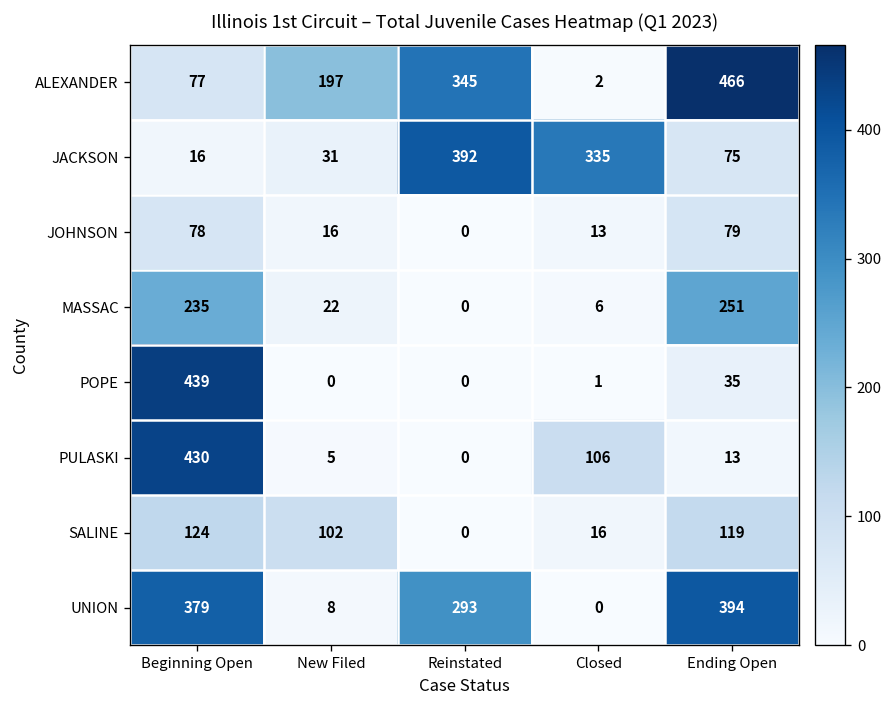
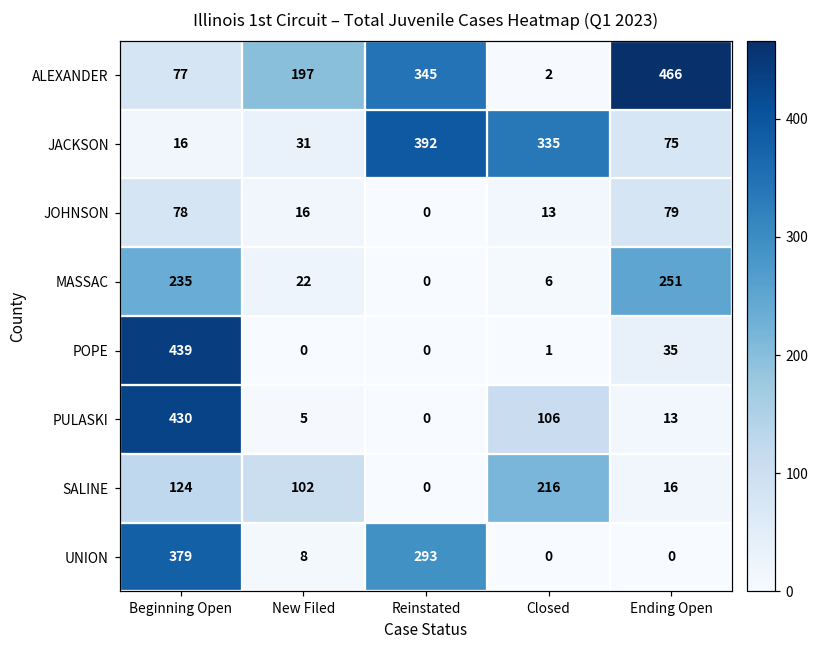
SALINE, Closed: 16 -> 216
SALINE, Ending Open: 119 -> 16
UNION, Ending Open: 394 -> 0
